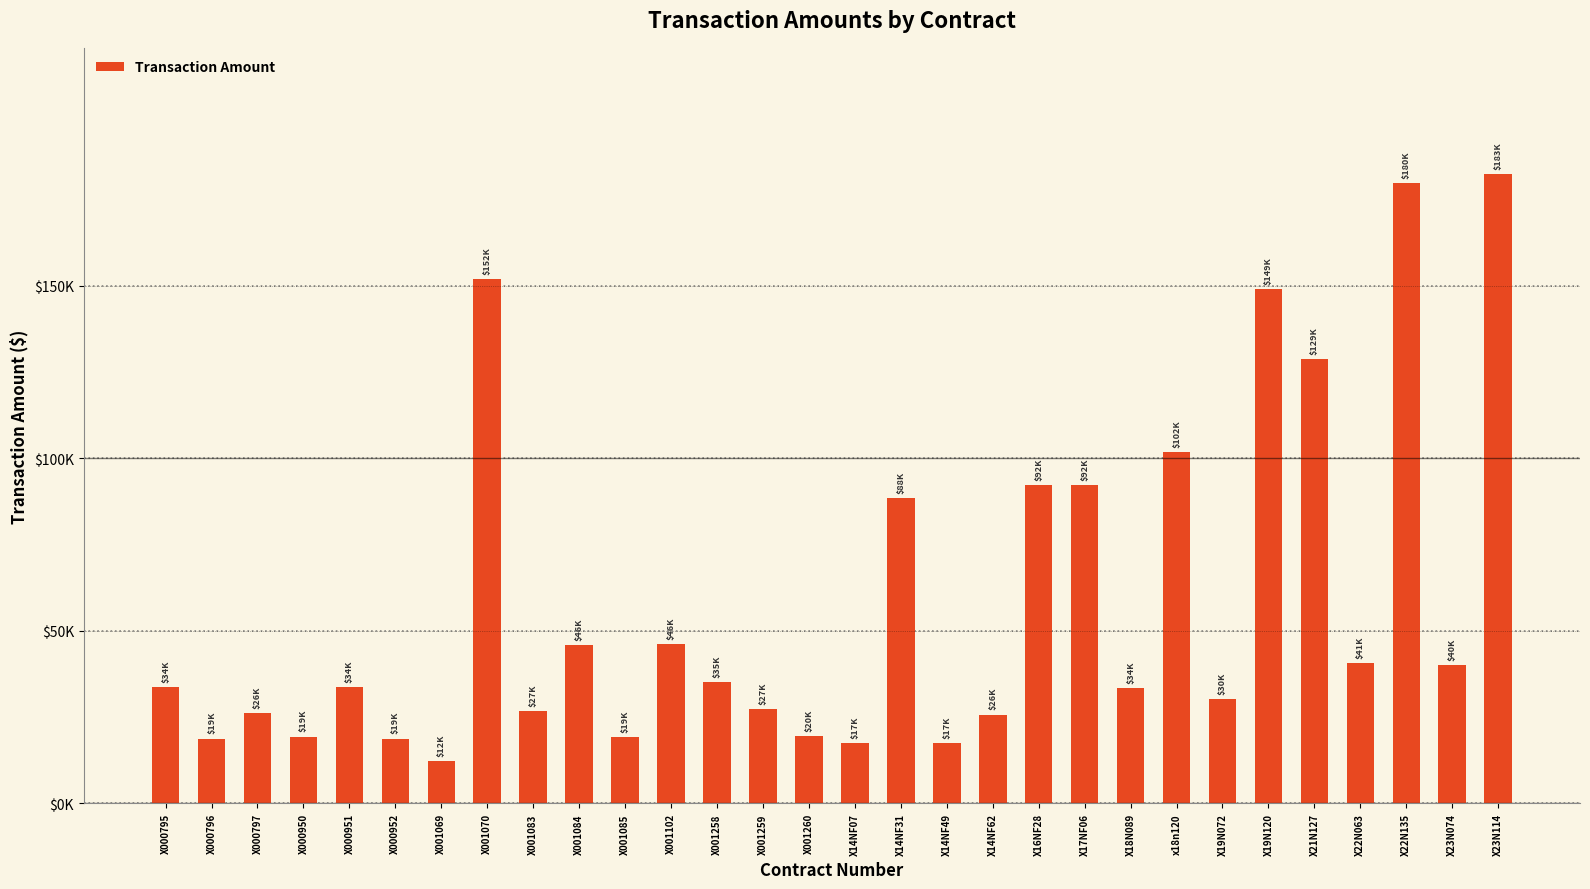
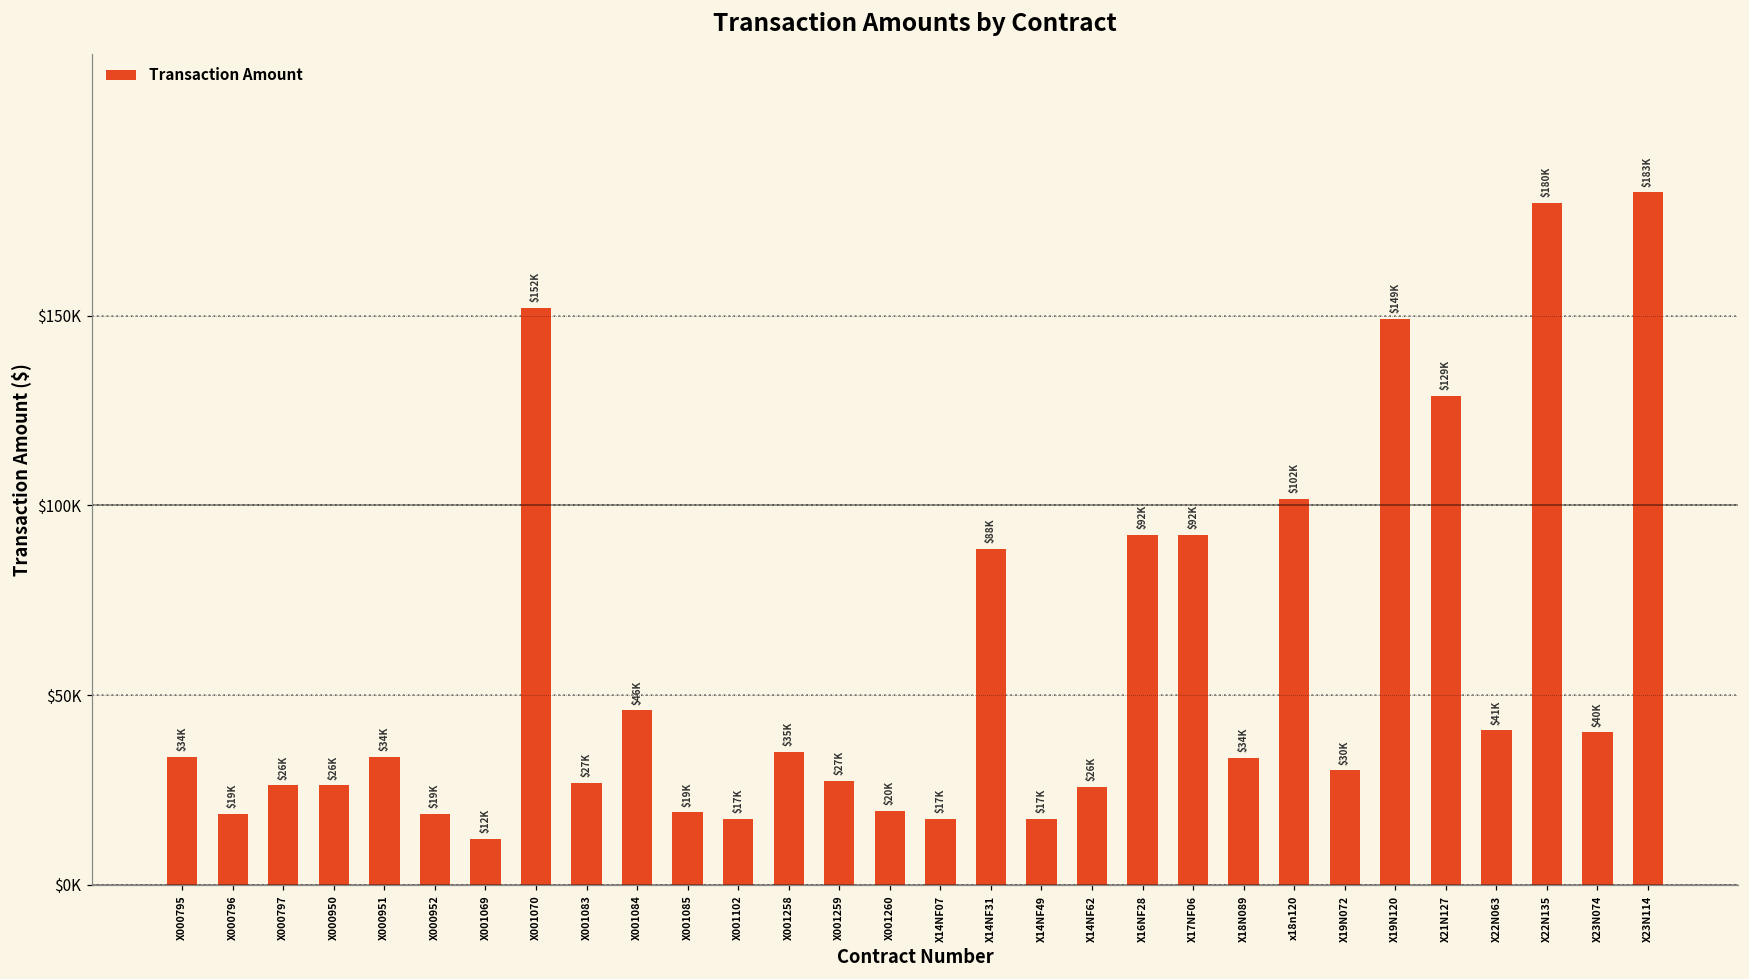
X000950: $19K -> $26K
X001102: $46K -> $17K
